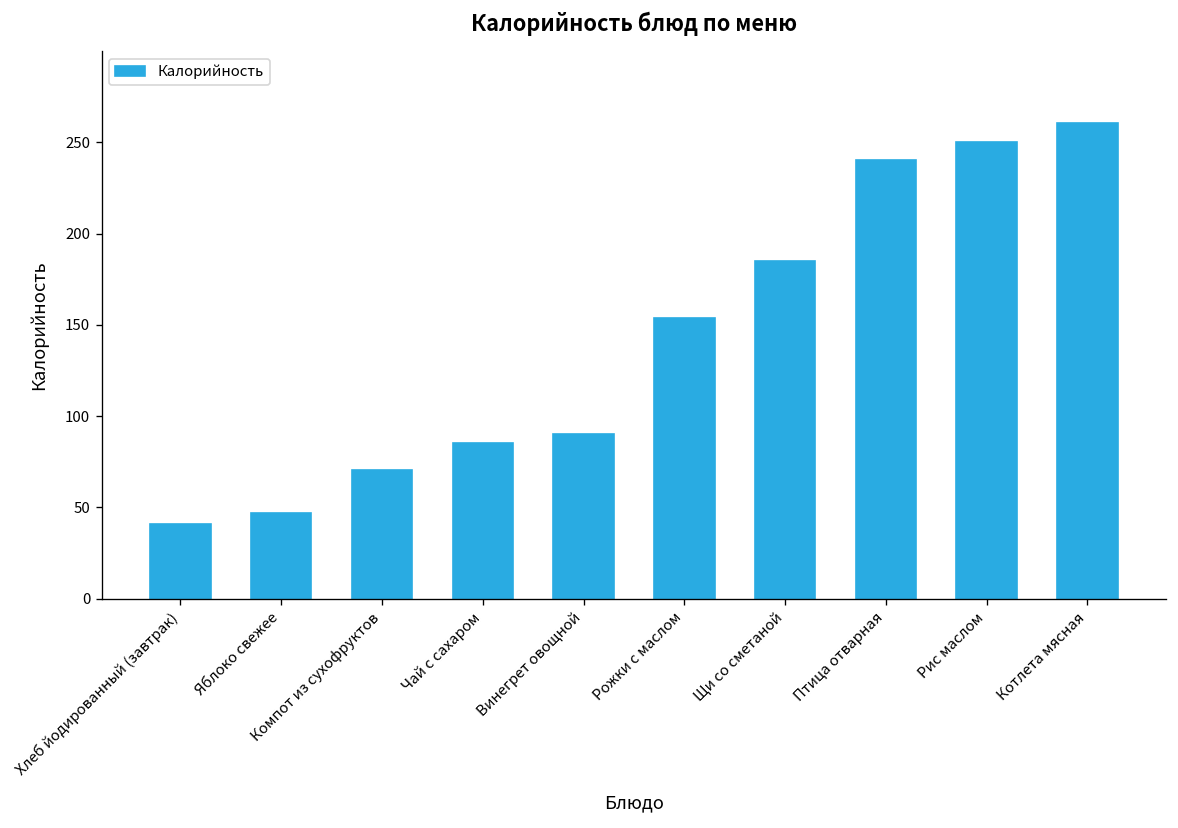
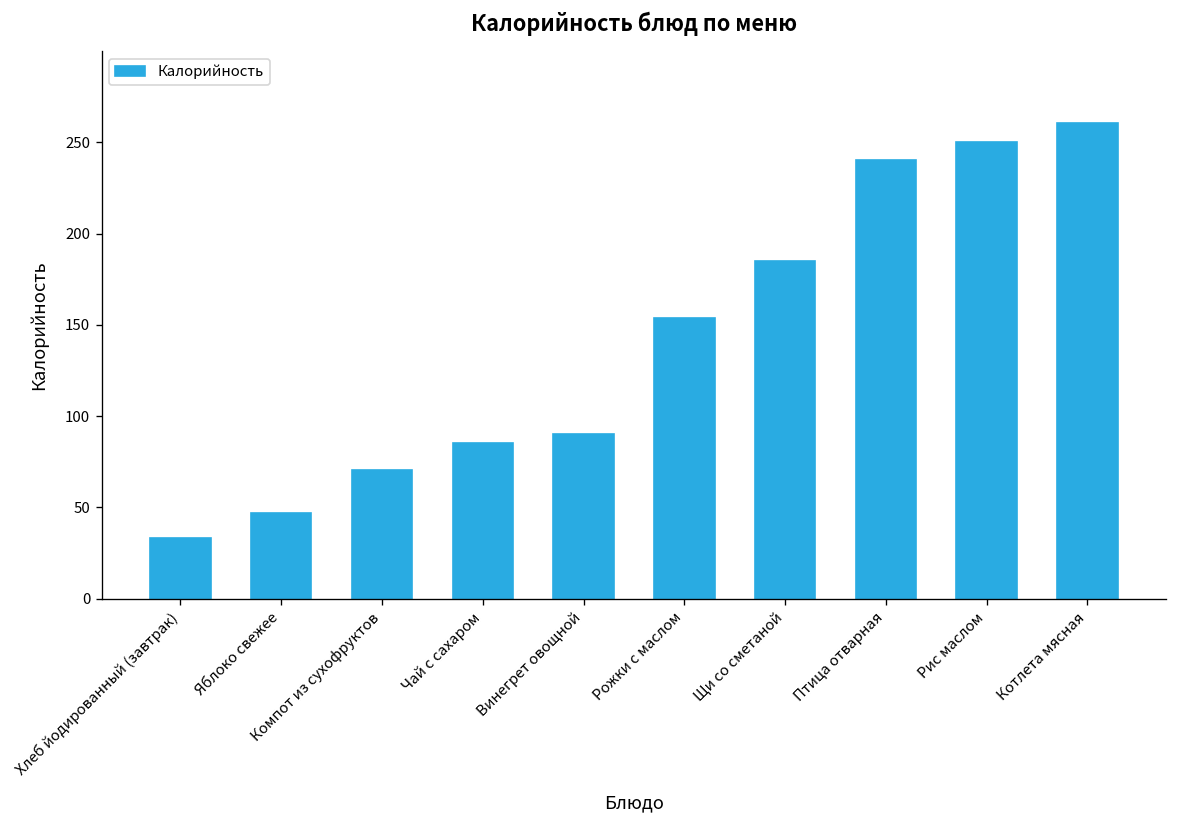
Хлеб йодированный (завтрак): 41 -> 33
